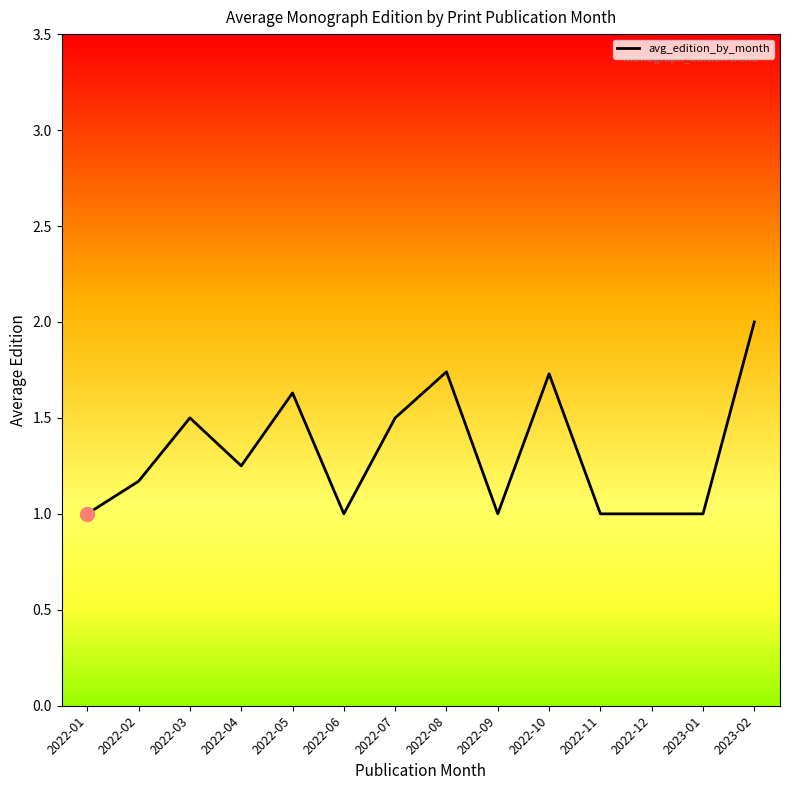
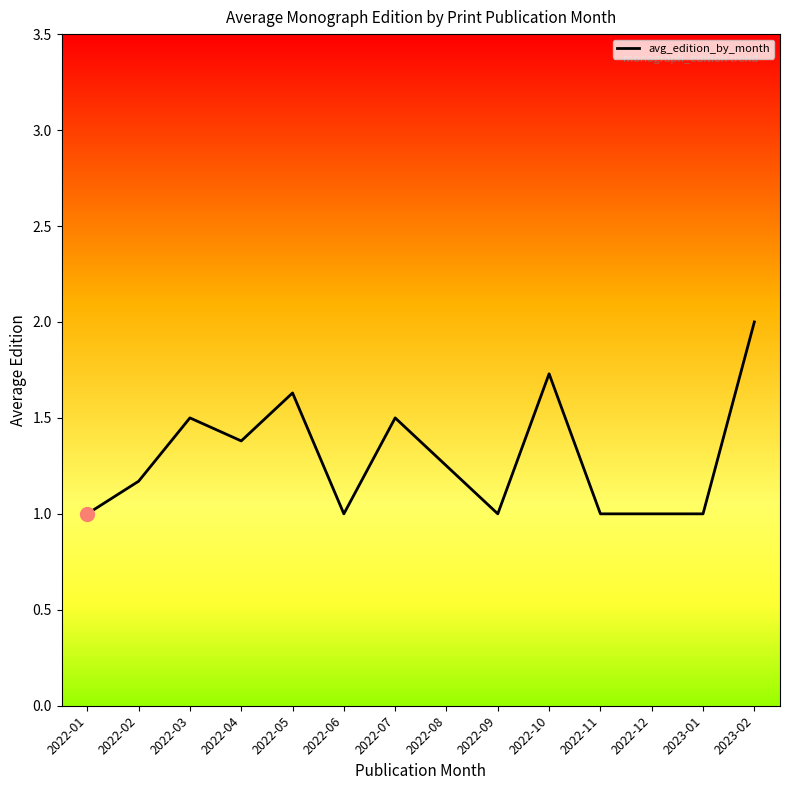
avg_edition_by_month, 2022-04: 1.25 -> 1.38
avg_edition_by_month, 2022-08: 1.74 -> 1.25
